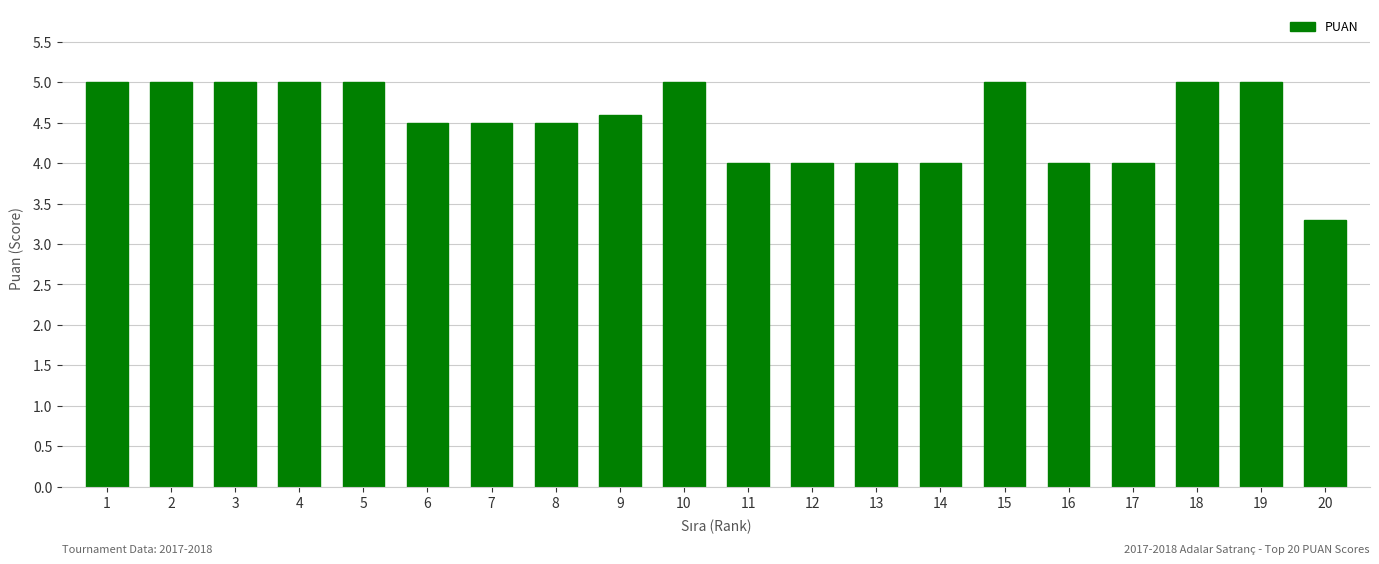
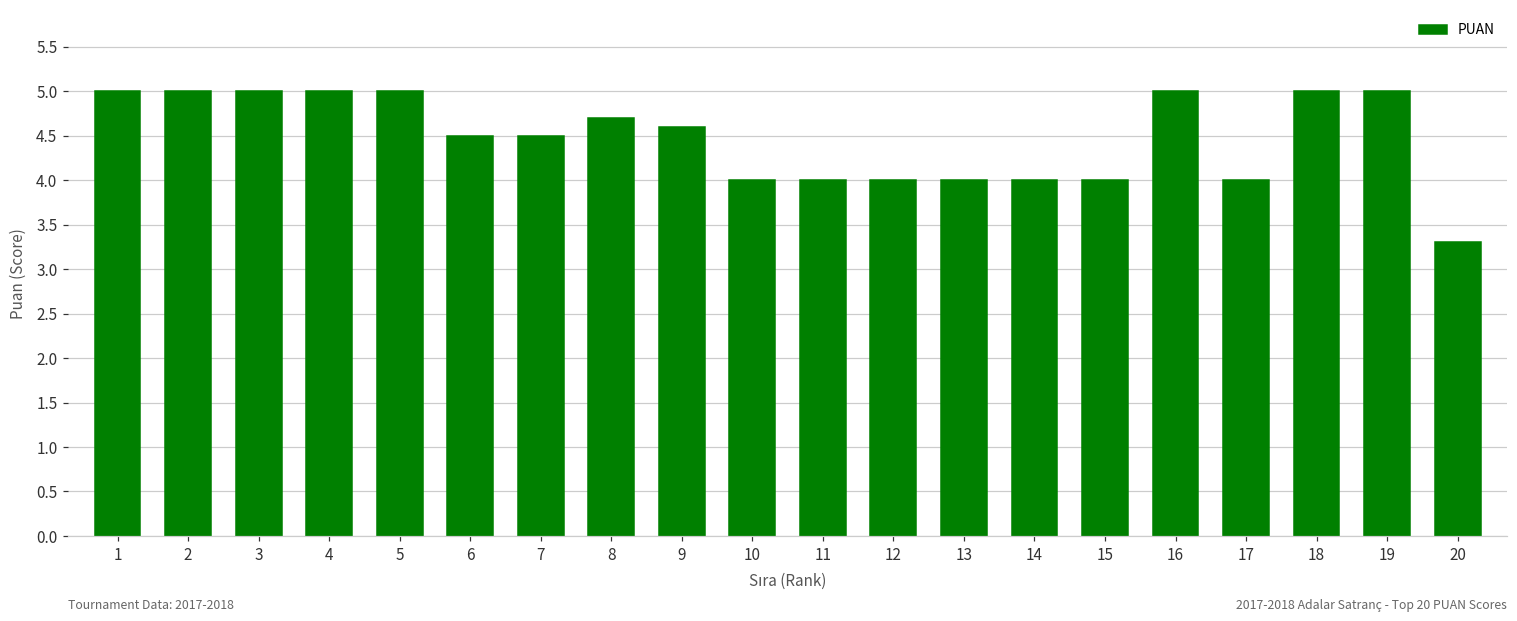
8: 4.5 -> 4.7
10: 5 -> 4
15: 5 -> 4
16: 4 -> 5
